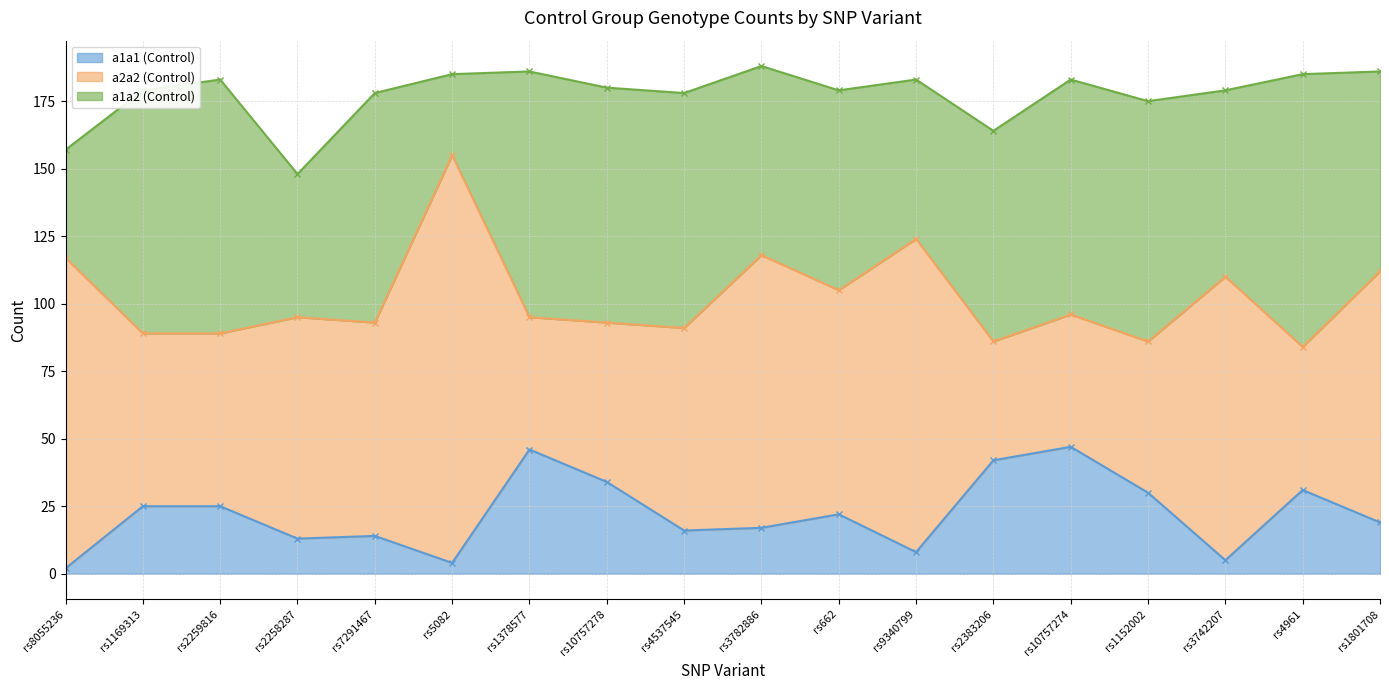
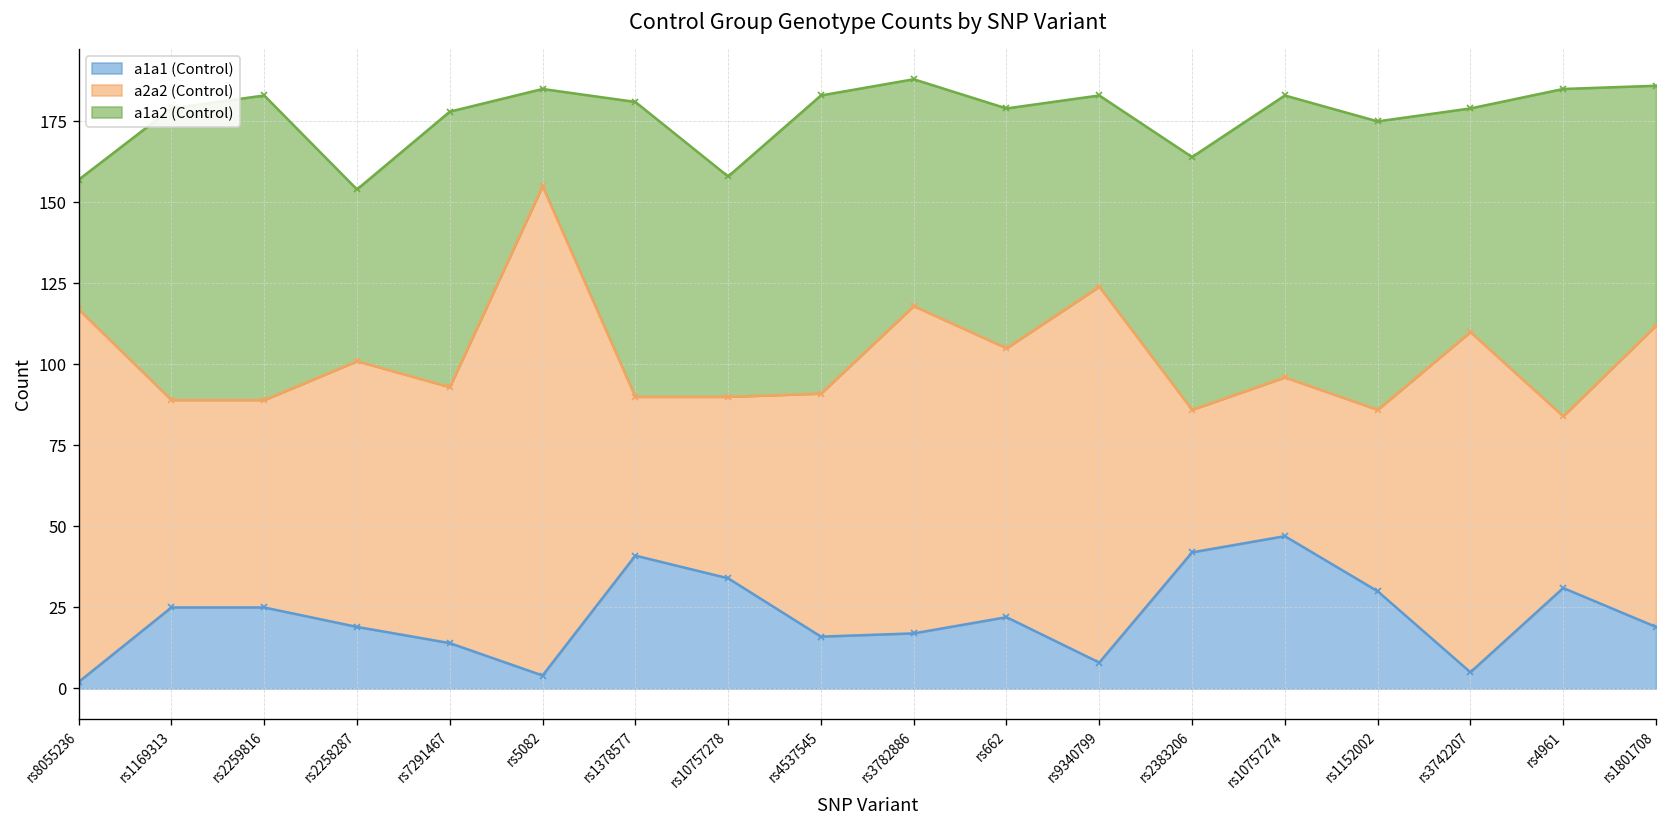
a1a1 (Control), rs2258287: 13 -> 19
a1a1 (Control), rs1378577: 46 -> 41
a2a2 (Control), rs10757278: 59 -> 56
a1a2 (Control), rs10757278: 87 -> 68
a1a2 (Control), rs4537545: 87 -> 92
